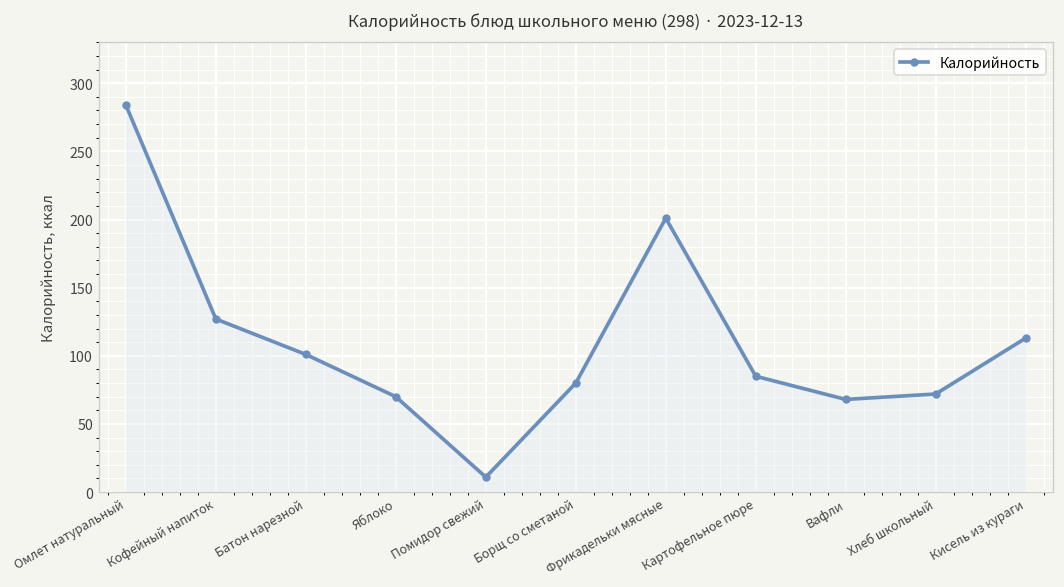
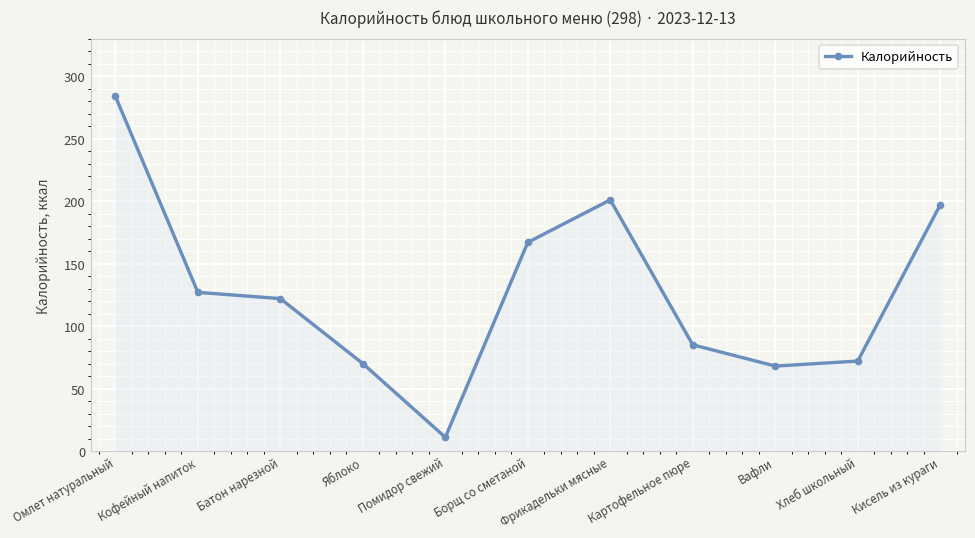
Батон нарезной: 101 -> 122
Борщ со сметаной: 80 -> 167
Кисель из кураги: 113 -> 197
